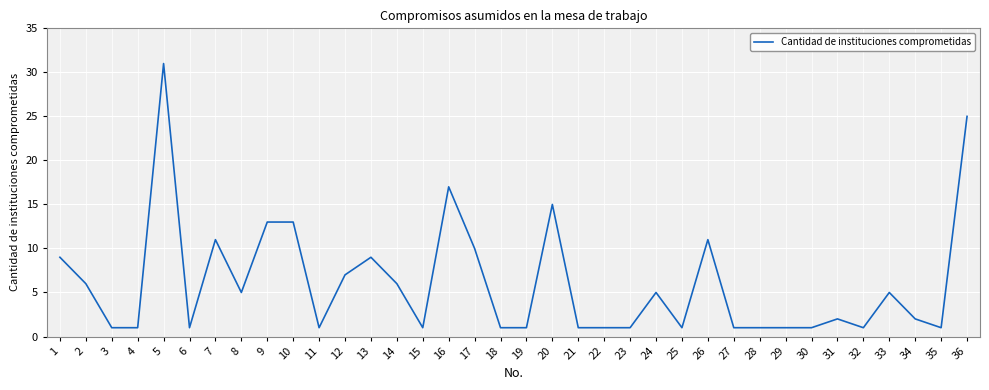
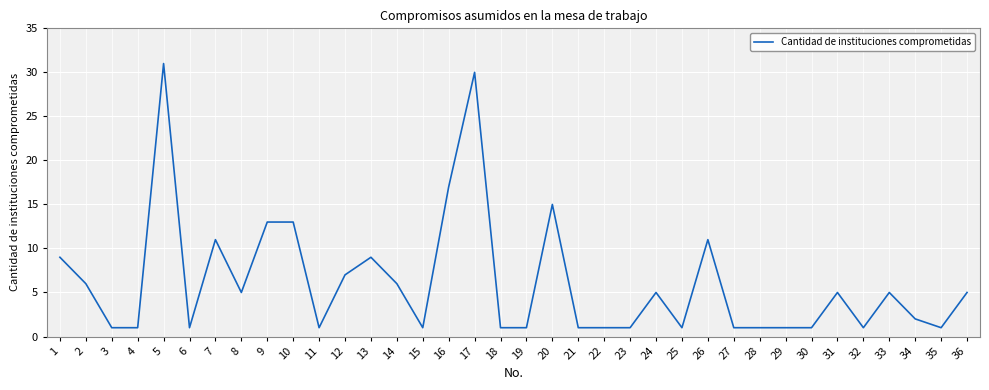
17: 10 -> 30
31: 2 -> 5
36: 25 -> 5
